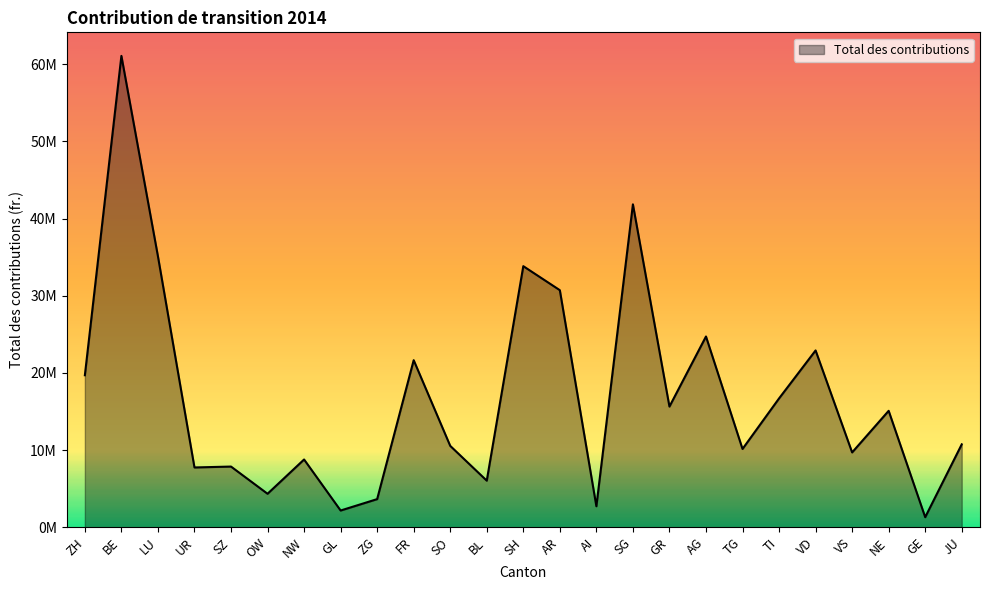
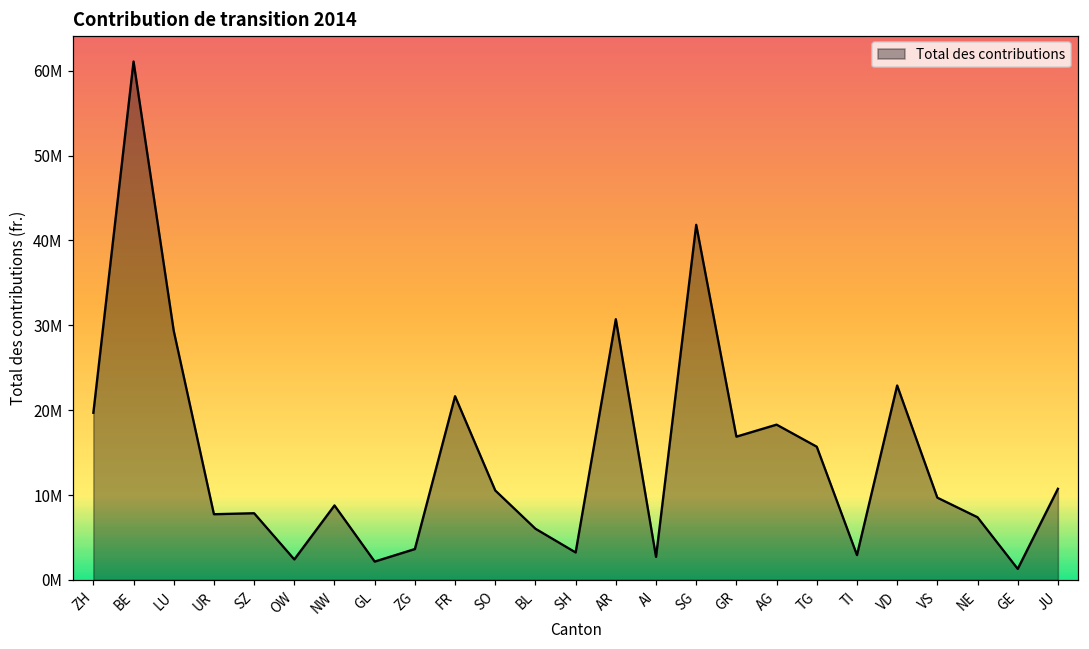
LU: 35000000 -> 29000000
OW: 4000000 -> 2000000
SH: 34000000 -> 3000000
GR: 16000000 -> 17000000
AG: 25000000 -> 18000000
TG: 10000000 -> 16000000
TI: 17000000 -> 3000000
NE: 15000000 -> 7000000
